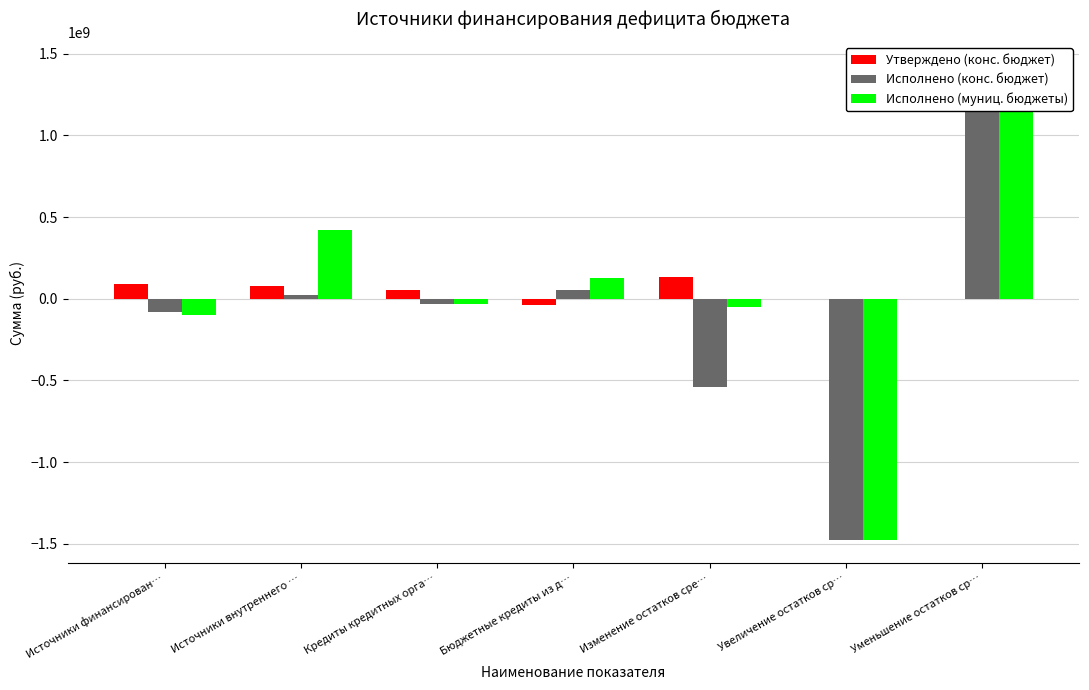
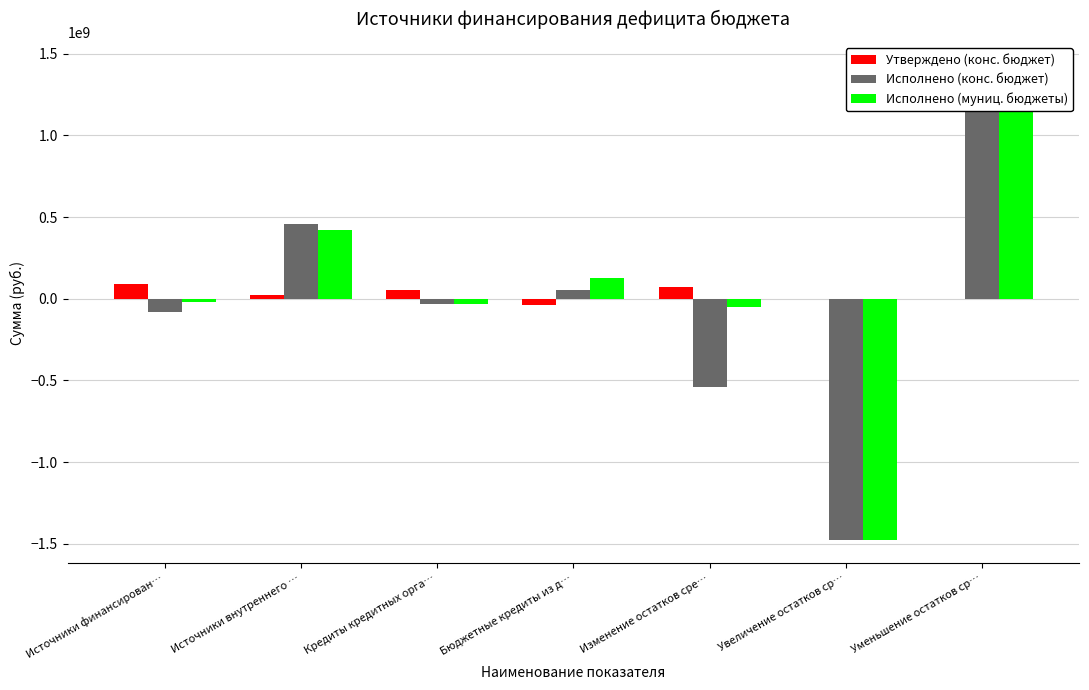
Исполнено (муниц. бюджеты), Источники финансирован…: -100000000 -> -20000000
Утверждено (конс. бюджет), Источники внутреннего …: 80000000 -> 20000000
Исполнено (конс. бюджет), Источники внутреннего …: 30000000 -> 460000000
Утверждено (конс. бюджет), Изменение остатков сре…: 140000000 -> 70000000
